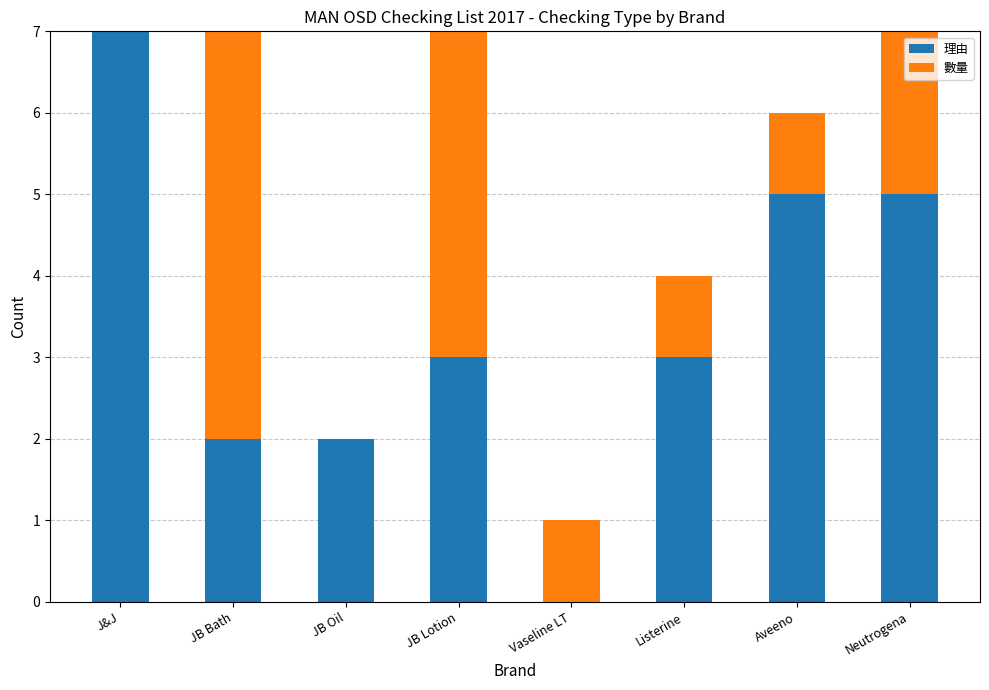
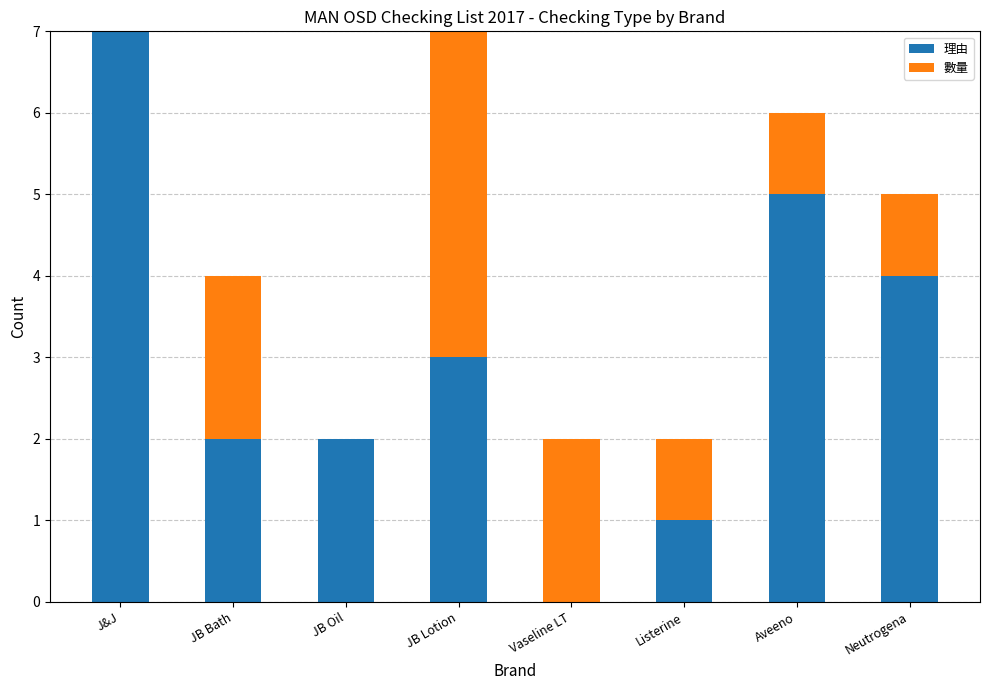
數量, JB Bath: 5 -> 2
數量, Vaseline LT: 1 -> 2
理由, Listerine: 3 -> 1
理由, Neutrogena: 5 -> 4
數量, Neutrogena: 2 -> 1
